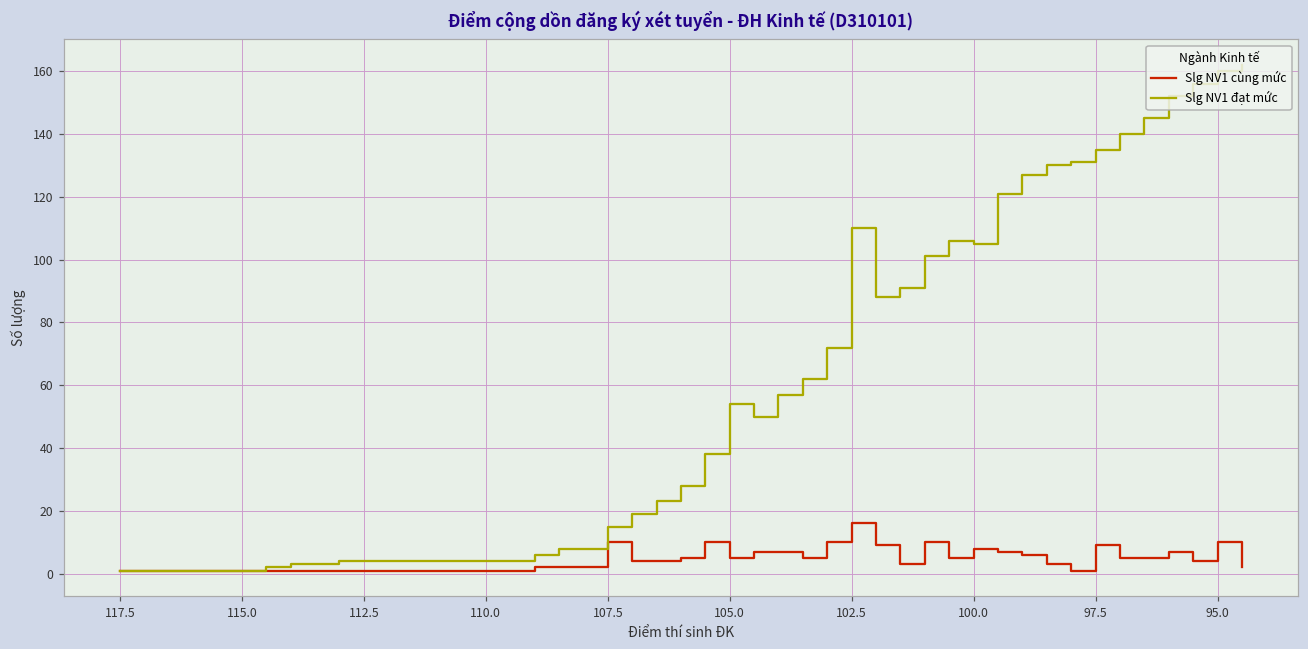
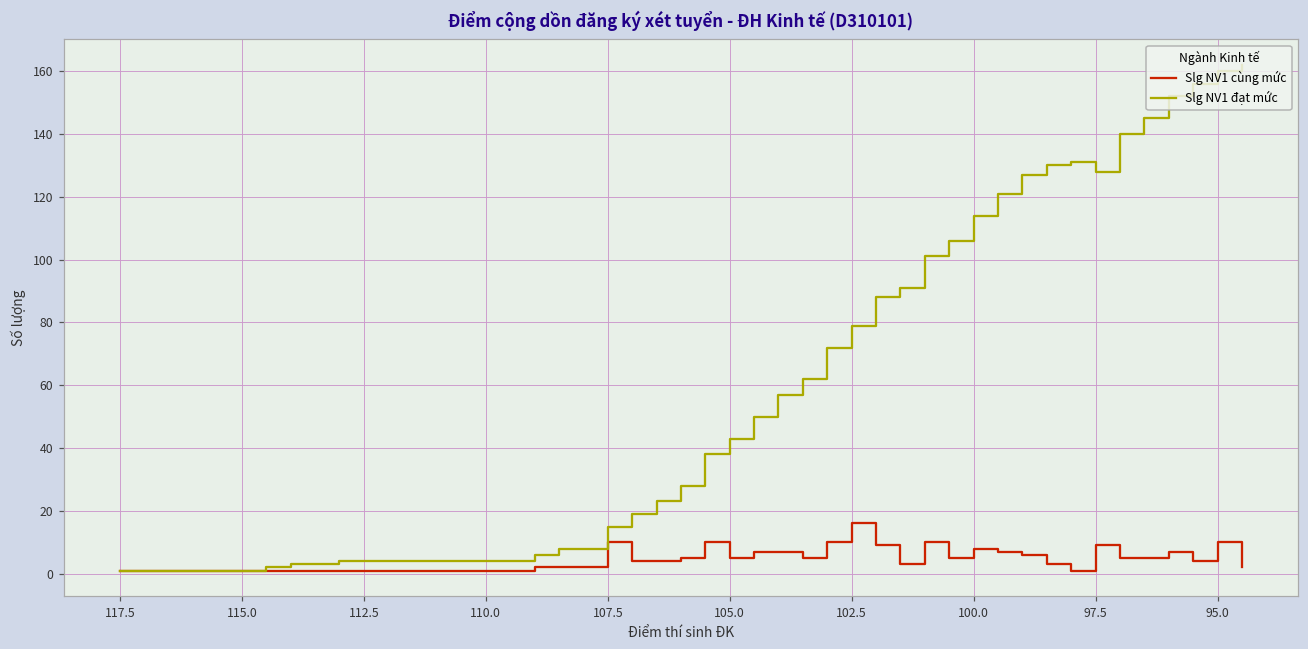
Slg NV1 đạt mức, 105.0: 54 -> 43
Slg NV1 đạt mức, 102.5: 110 -> 79
Slg NV1 đạt mức, 100.0: 105 -> 114
Slg NV1 đạt mức, 97.5: 135 -> 128
